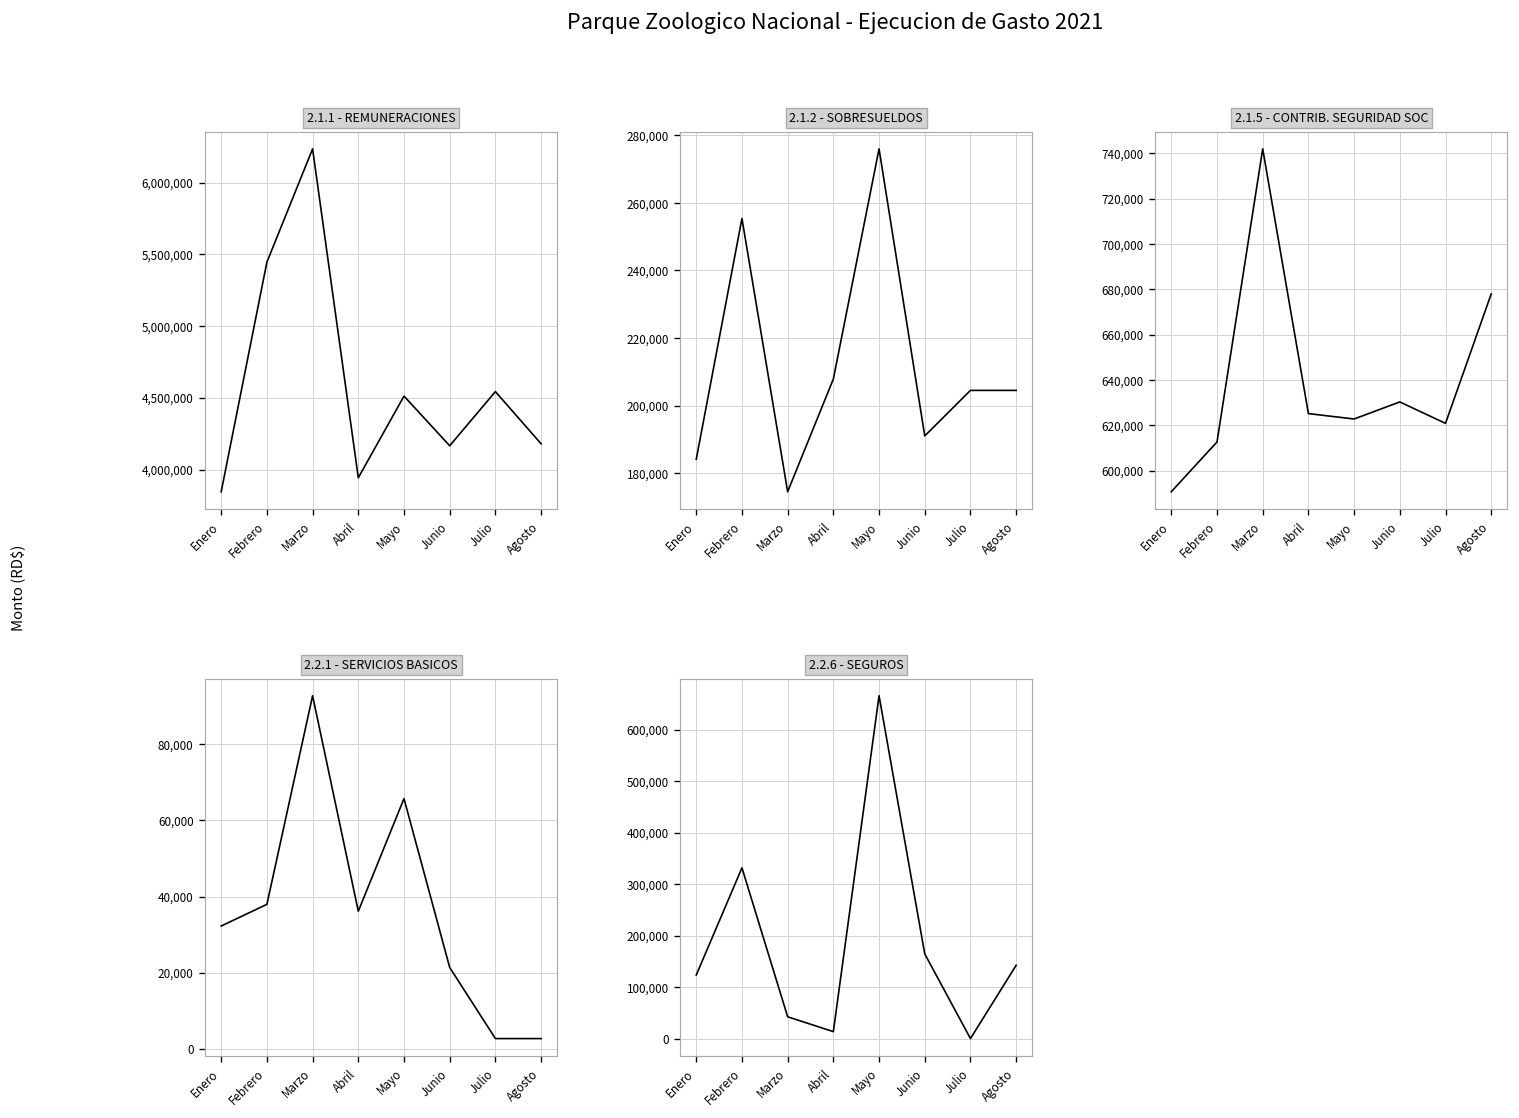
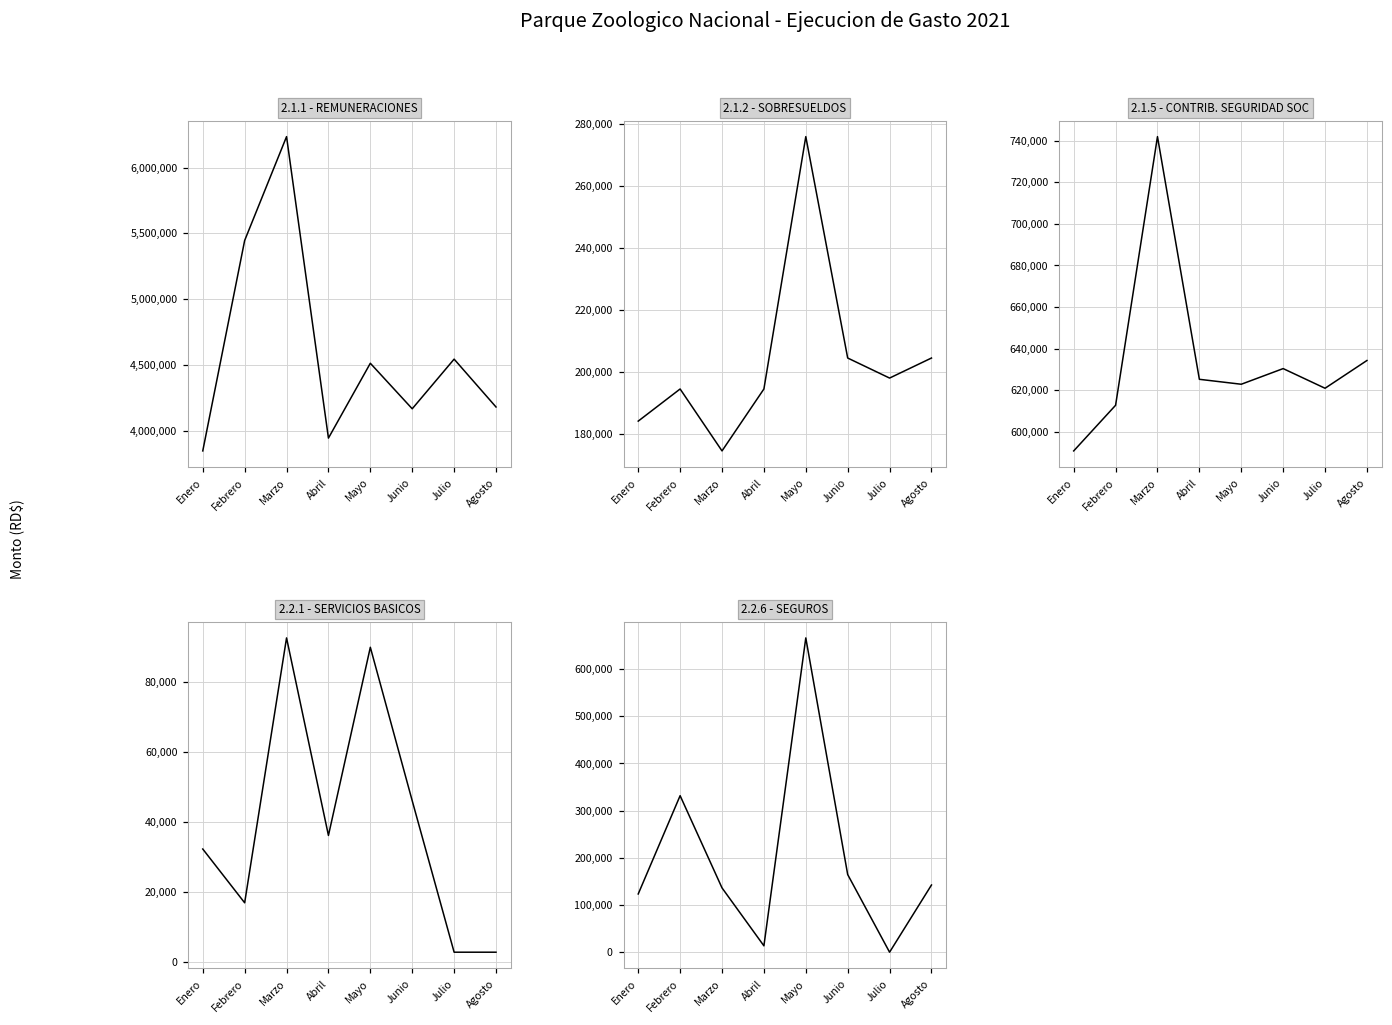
2.1.2 - SOBRESUELDOS, Febrero: 255,000 -> 195,000
2.1.2 - SOBRESUELDOS, Abril: 208,000 -> 195,000
2.1.2 - SOBRESUELDOS, Junio: 191,000 -> 205,000
2.1.2 - SOBRESUELDOS, Julio: 205,000 -> 198,000
2.1.5 - CONTRIB. SEGURIDAD SOC, Agosto: 678,000 -> 634,000
2.2.1 - SERVICIOS BASICOS, Febrero: 38,000 -> 17,000
2.2.1 - SERVICIOS BASICOS, Mayo: 66,000 -> 90,000
2.2.1 - SERVICIOS BASICOS, Junio: 21,000 -> 46,000
2.2.6 - SEGUROS, Marzo: 40,000 -> 140,000
